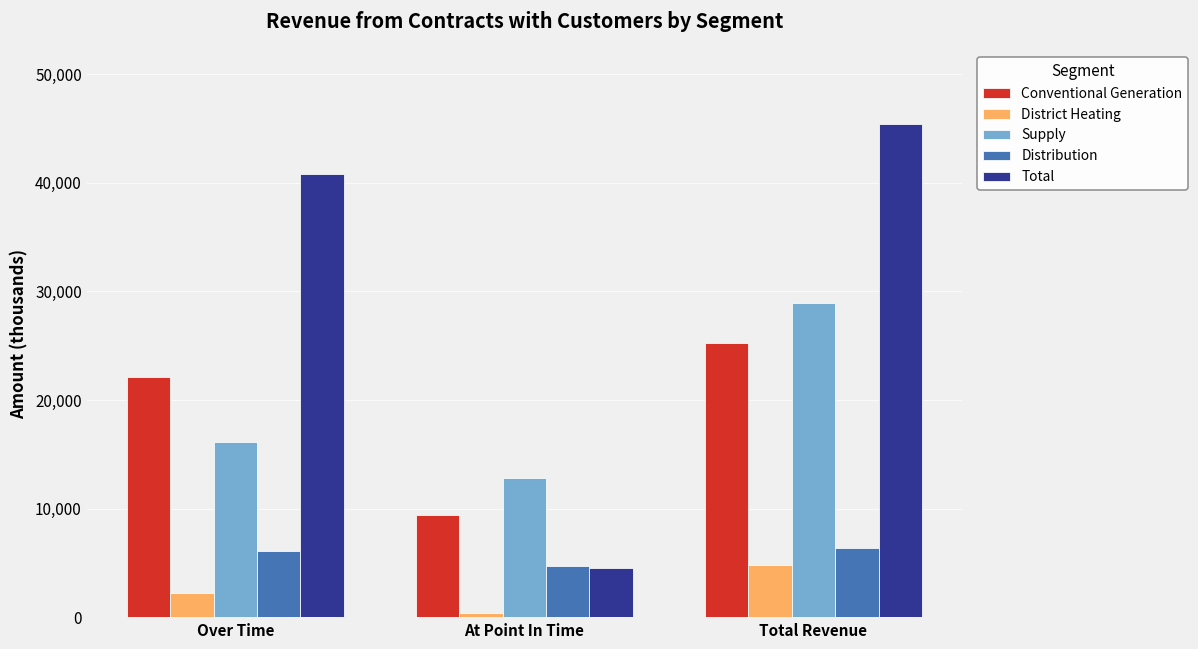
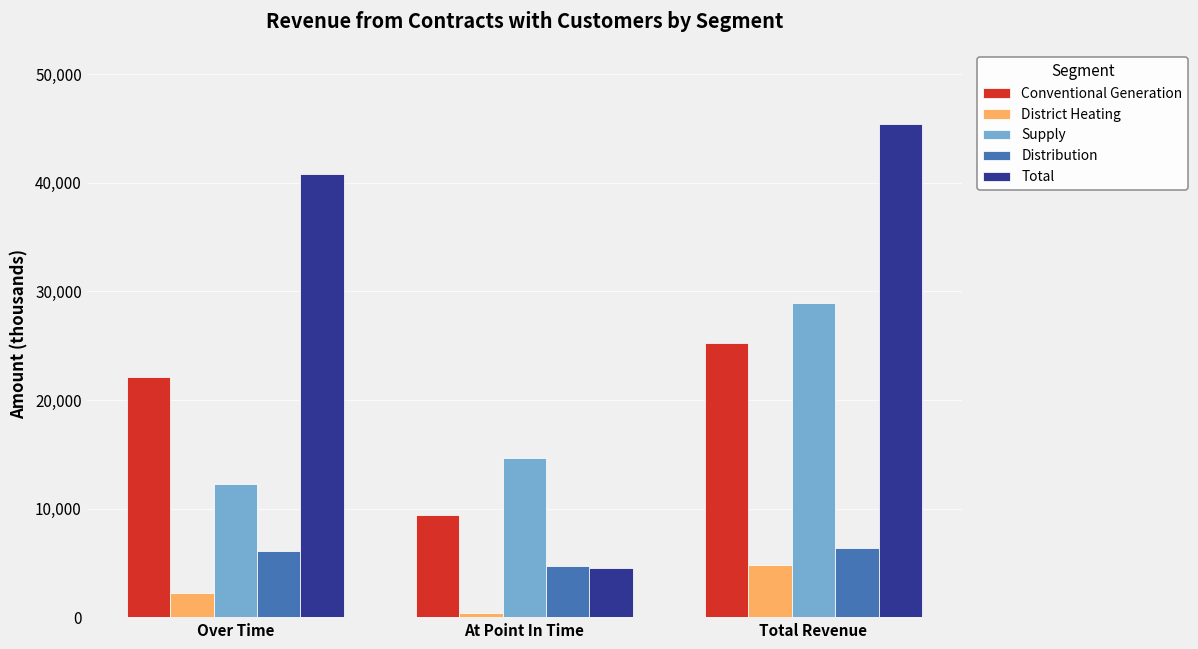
Supply, Over Time: 16,000 -> 12,000
Supply, At Point In Time: 13,000 -> 15,000
